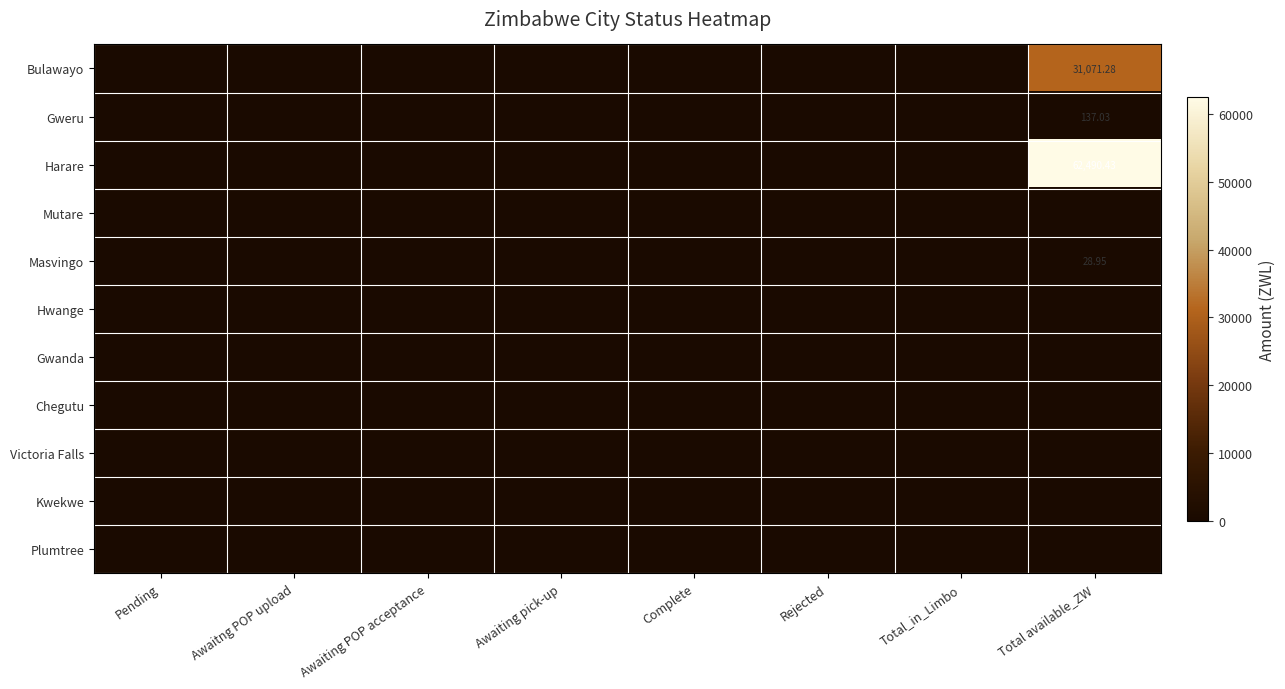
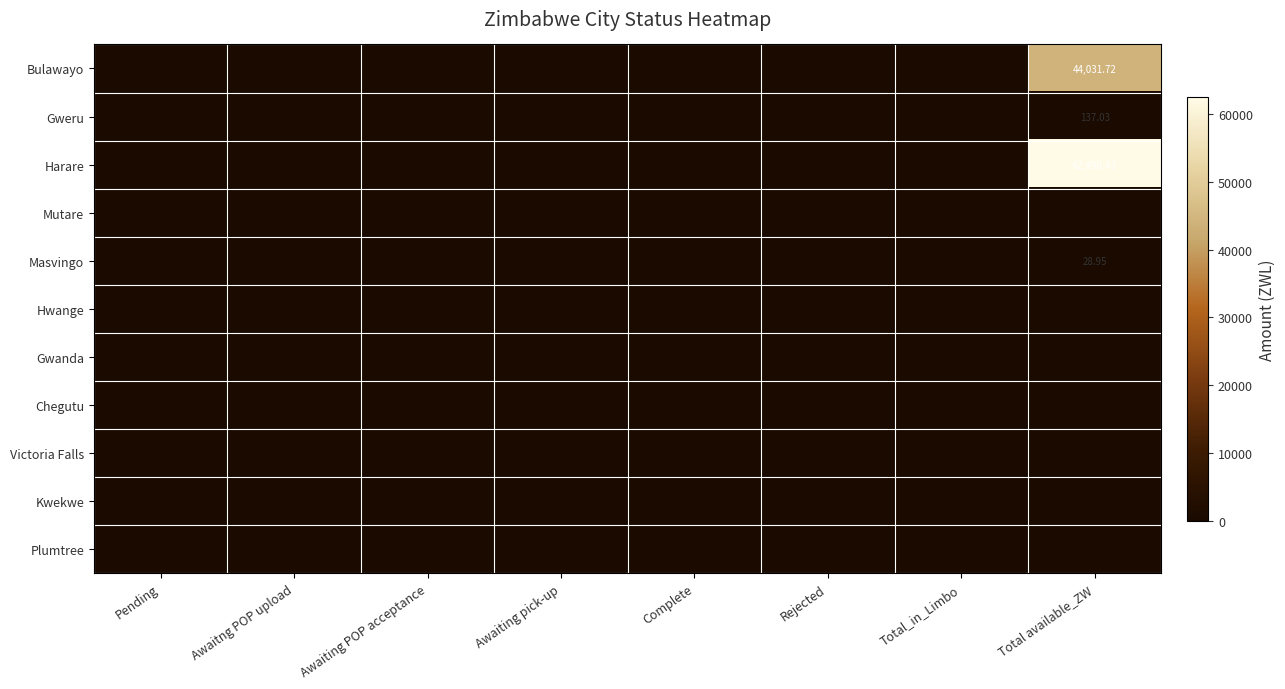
Bulawayo, Total available_ZW: 31,071.28 -> 44,031.72
